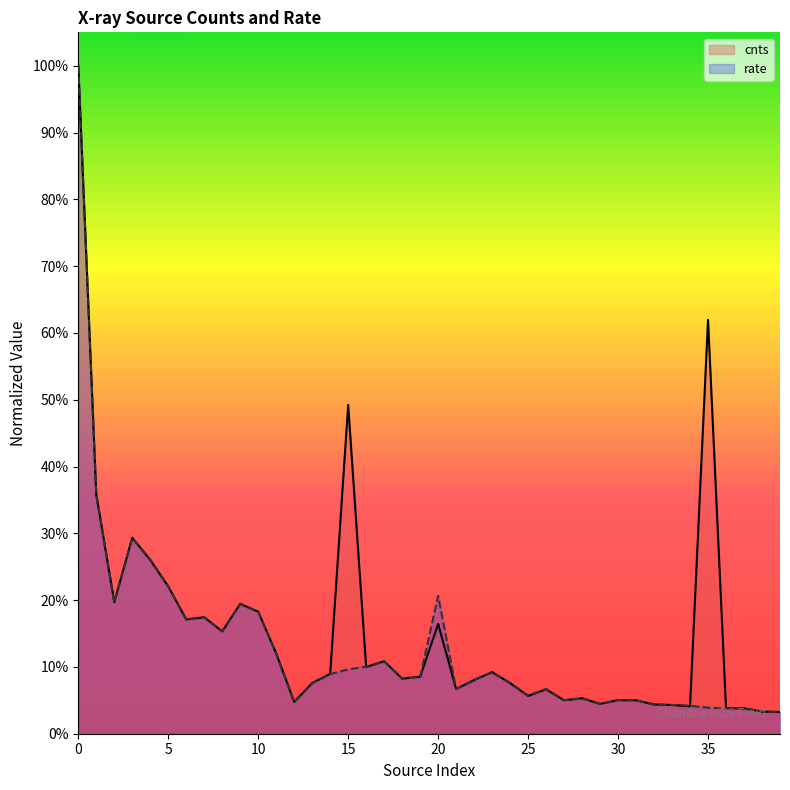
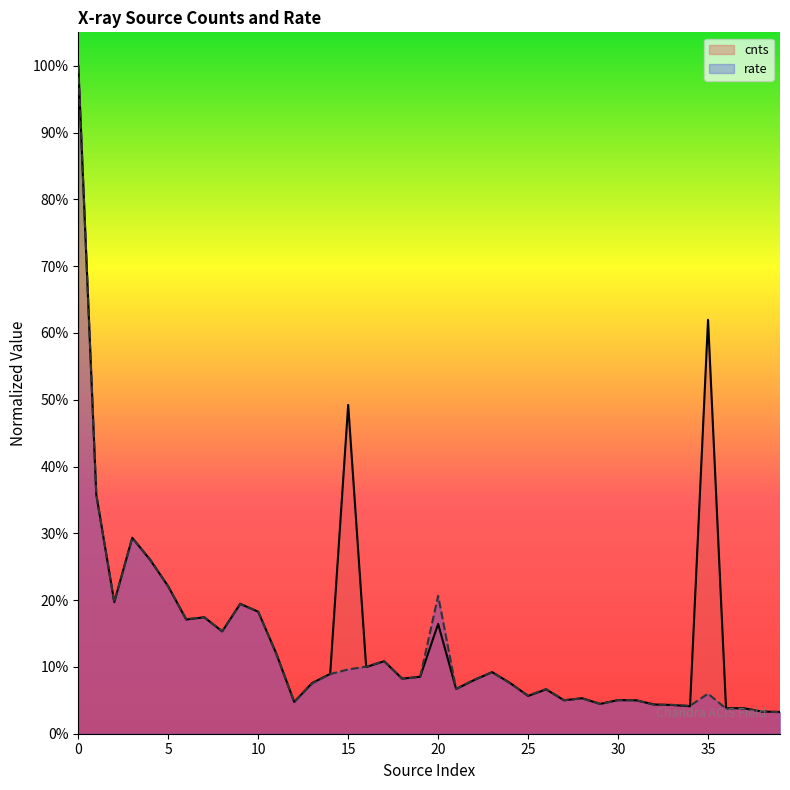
rate, 35: 4% -> 6%
